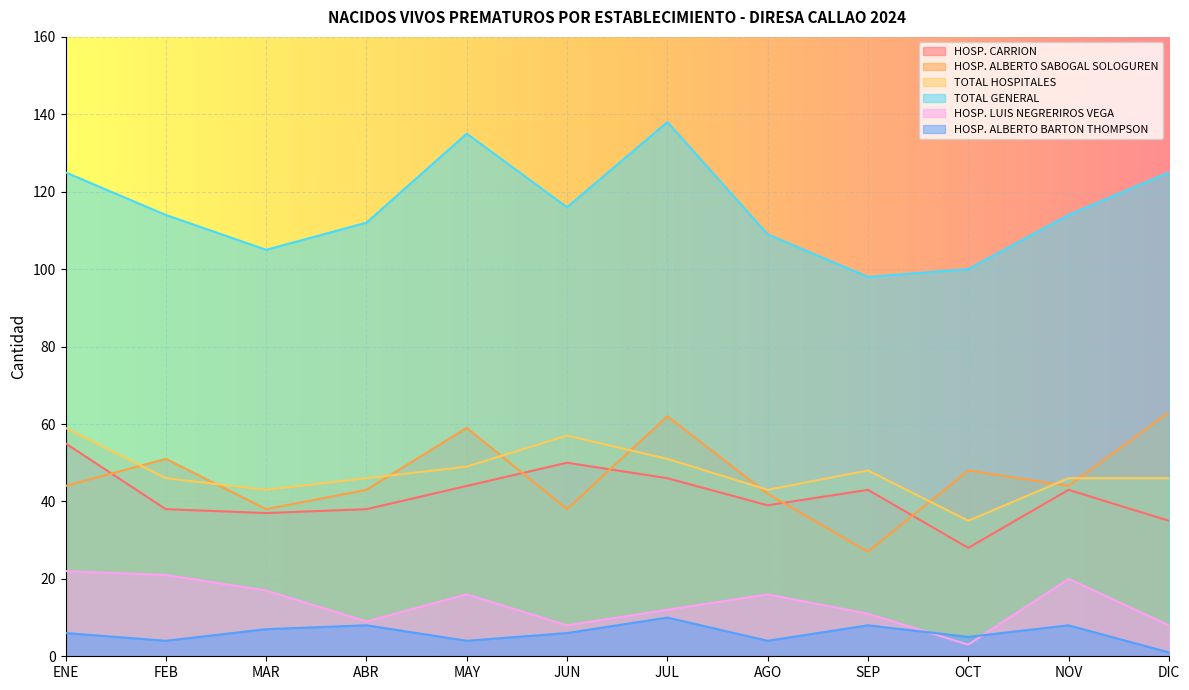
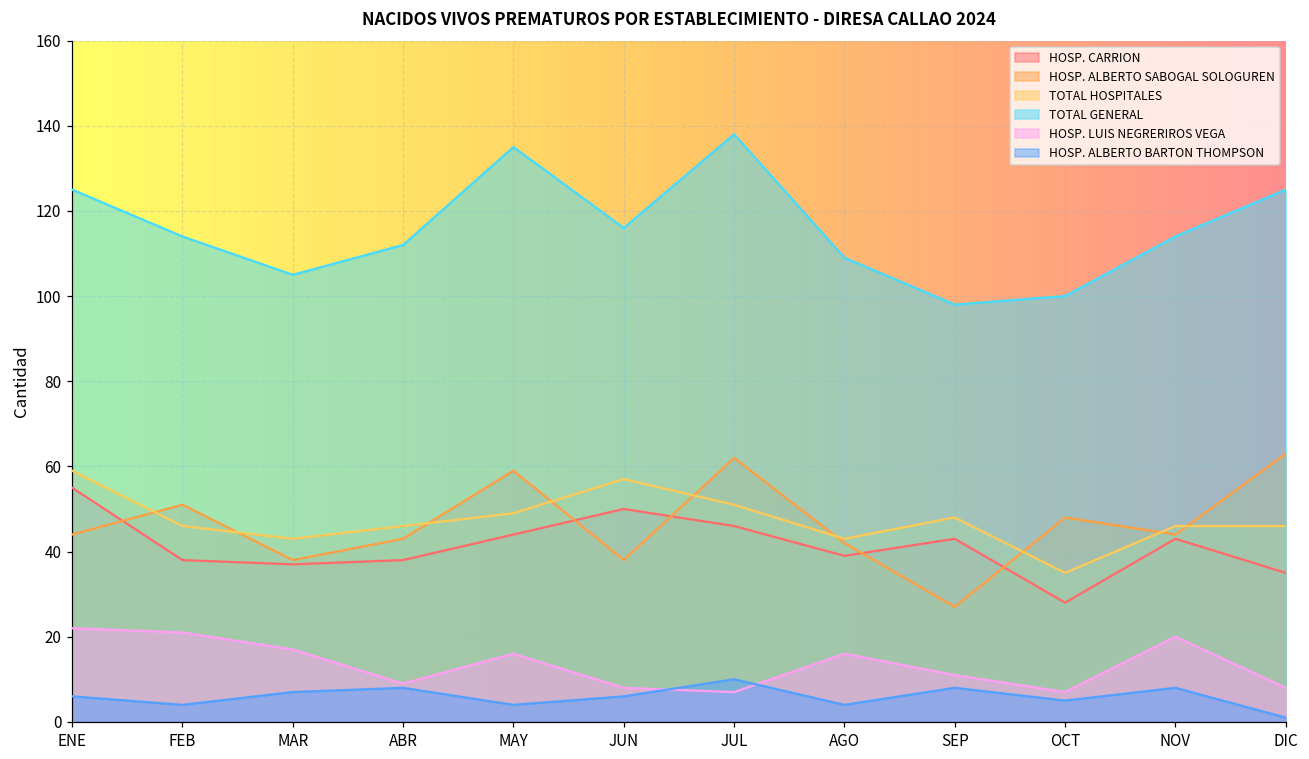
HOSP. LUIS NEGRERIROS VEGA, JUL: 12 -> 7
HOSP. LUIS NEGRERIROS VEGA, OCT: 3 -> 7
